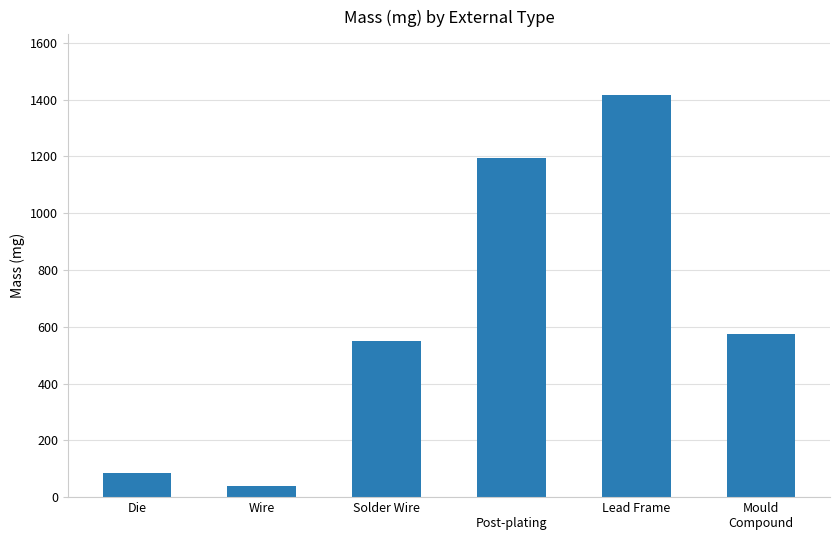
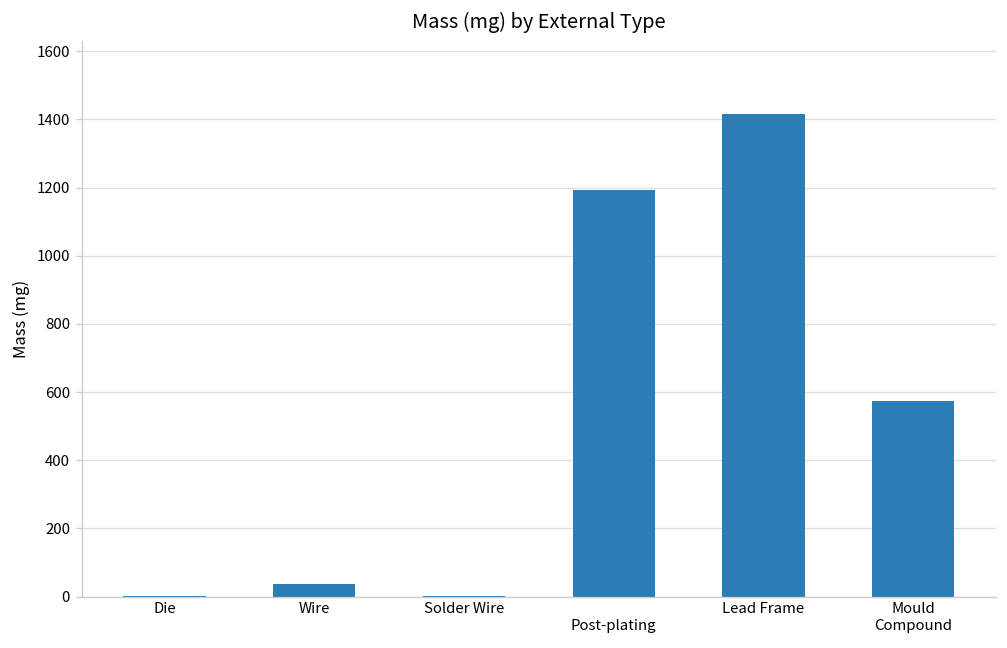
Die: 80 -> 0
Solder Wire: 550 -> 0
